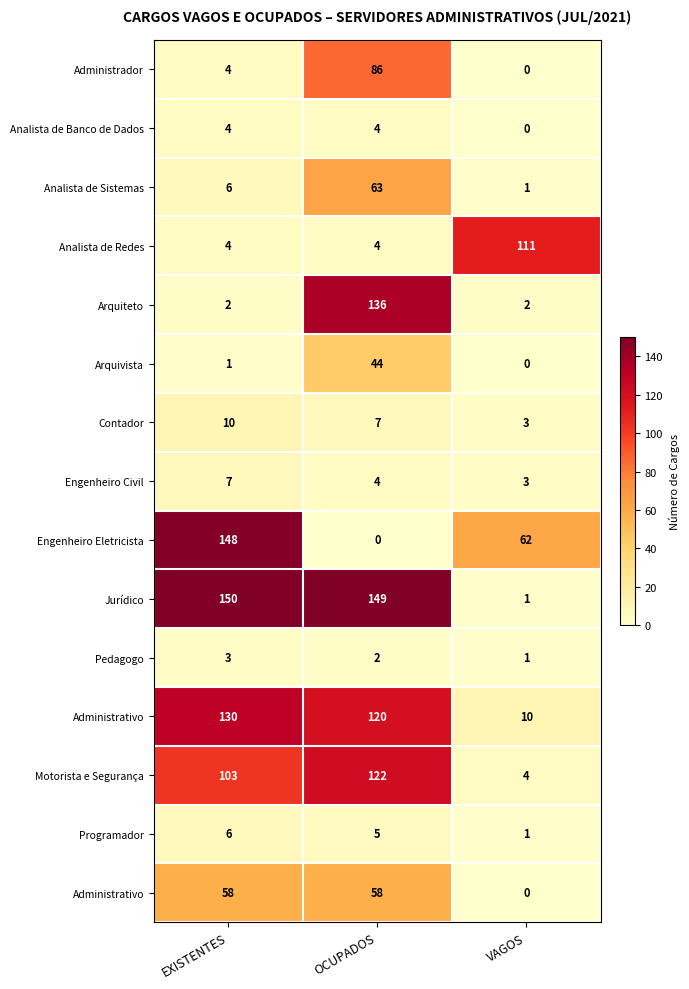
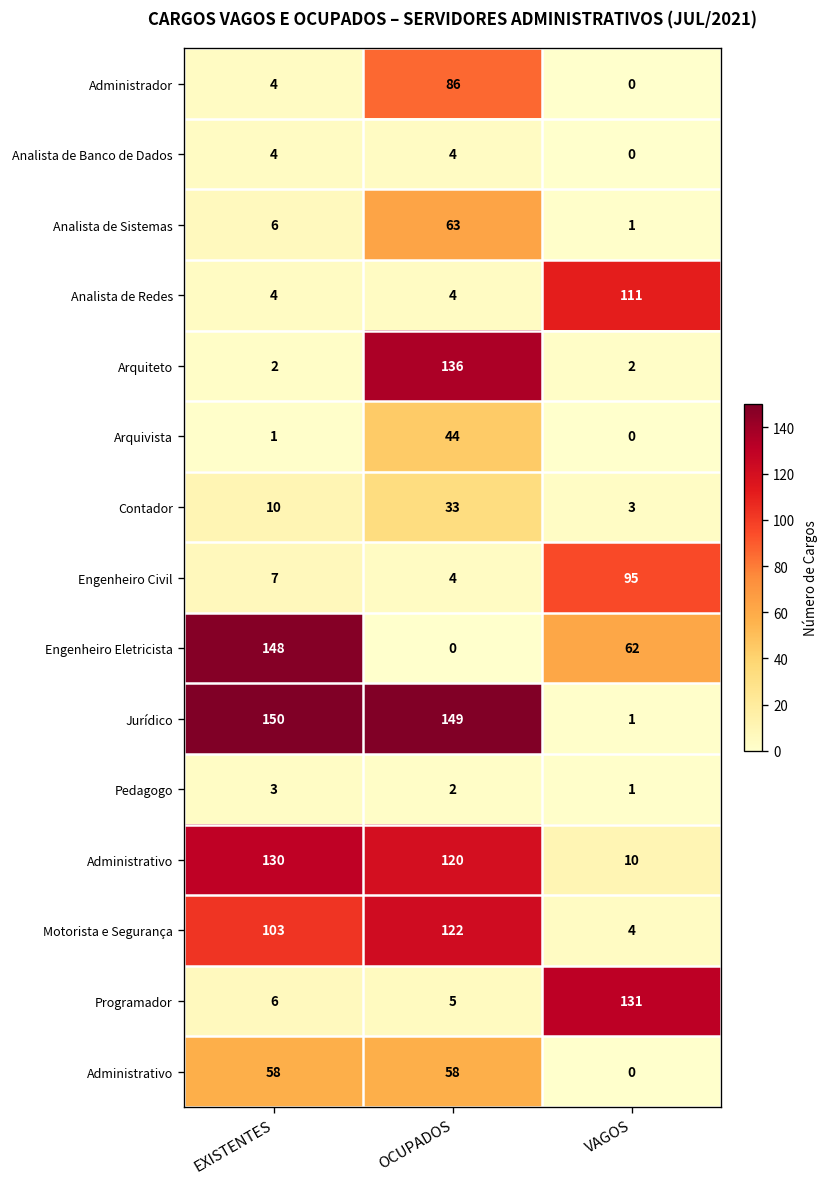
Contador, OCUPADOS: 7 -> 33
Engenheiro Civil, VAGOS: 3 -> 95
Programador, VAGOS: 1 -> 131
